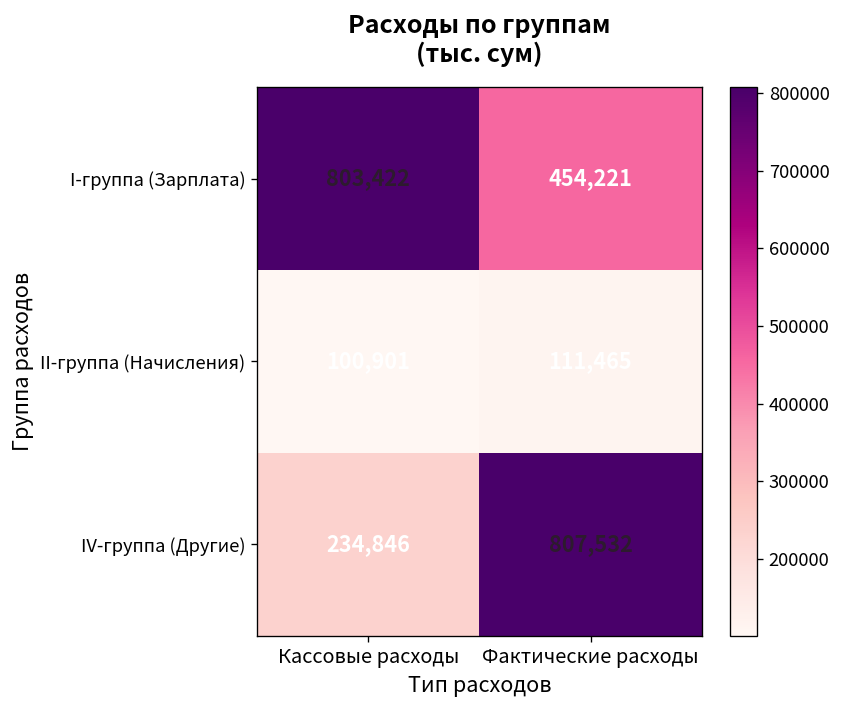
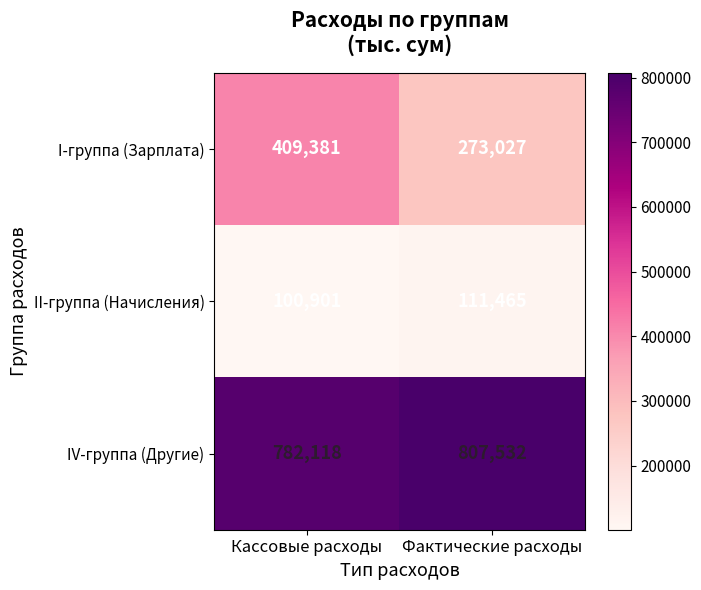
I-группа (Зарплата), Кассовые расходы: 803,422 -> 409,381
I-группа (Зарплата), Фактические расходы: 454,221 -> 273,027
IV-группа (Другие), Кассовые расходы: 234,846 -> 782,118
